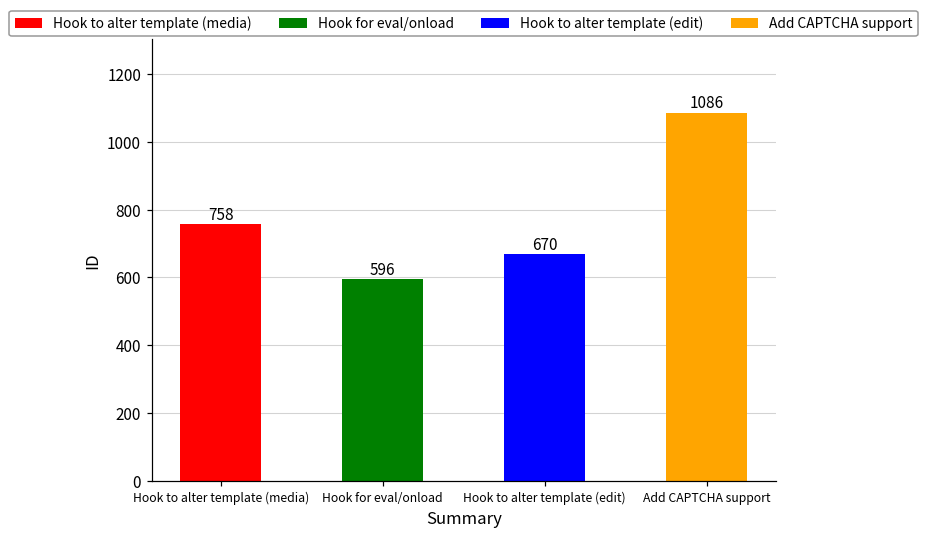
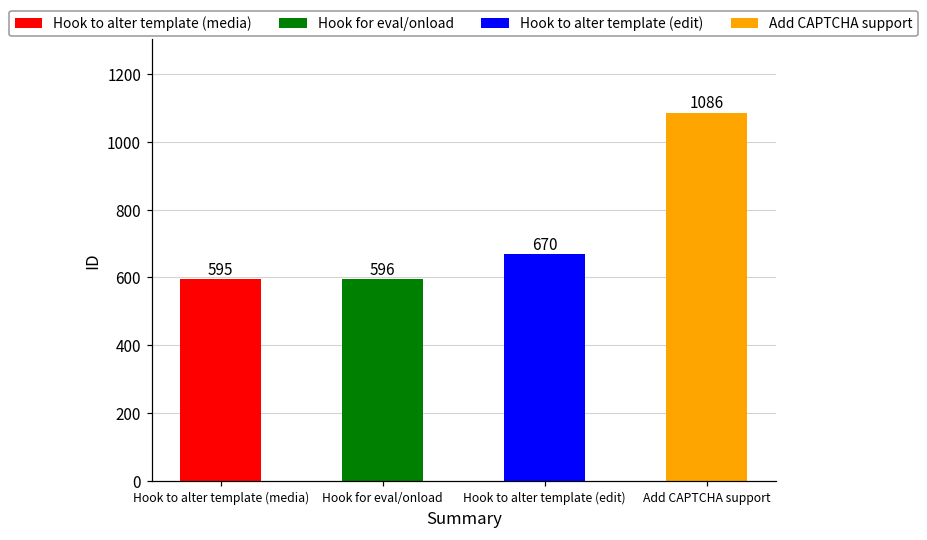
Hook to alter template (media): 758 -> 595
